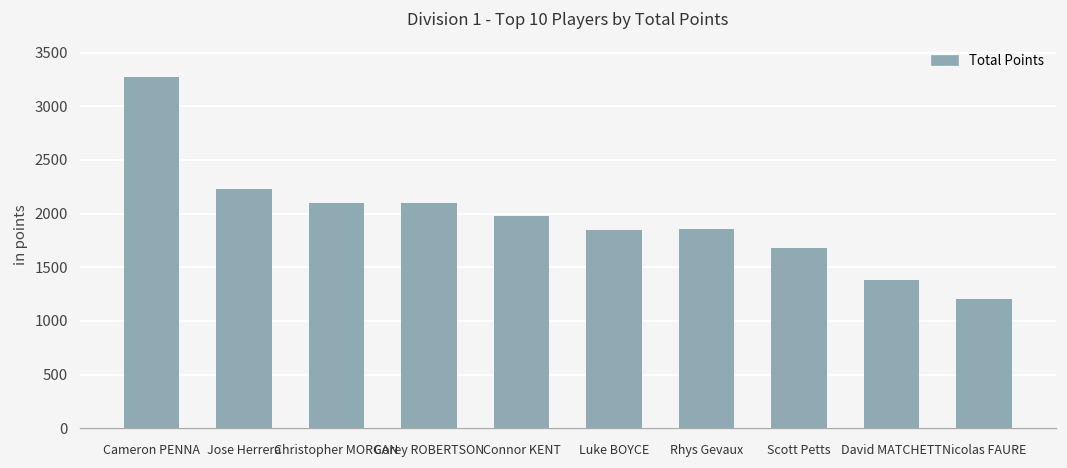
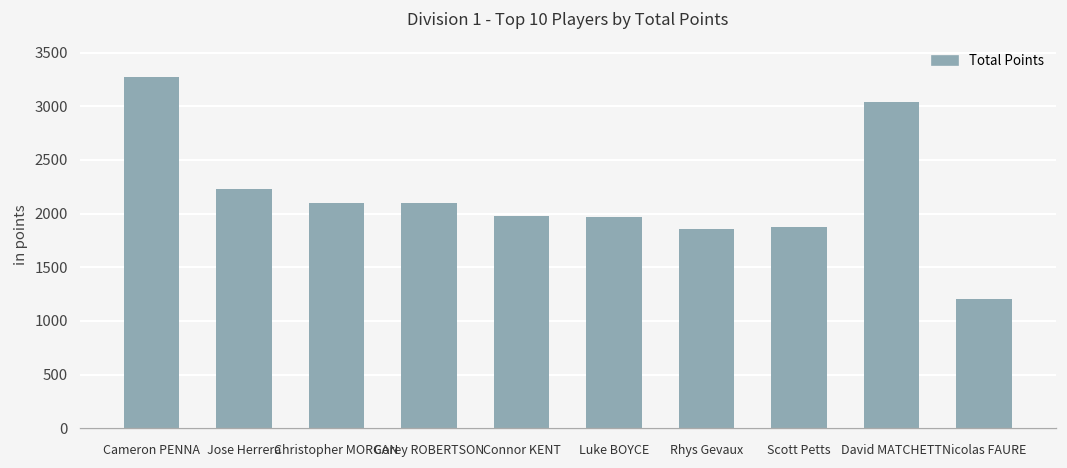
Luke BOYCE: 1800 -> 2000
Scott Petts: 1700 -> 1900
David MATCHETT: 1400 -> 3000
